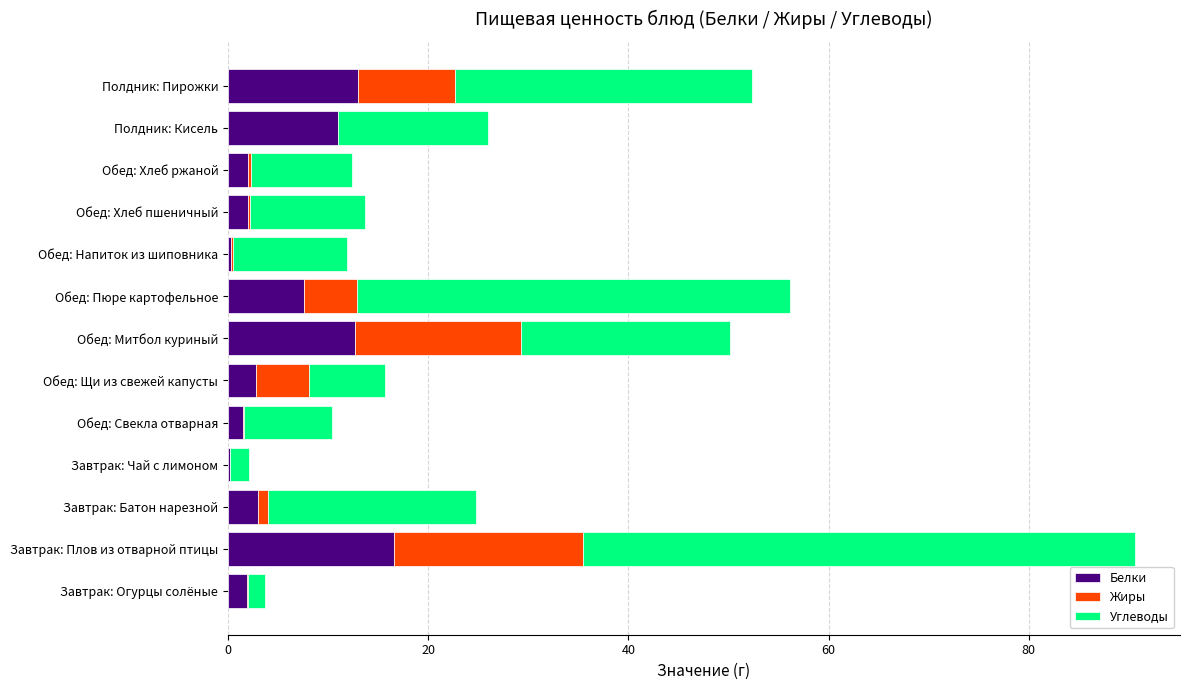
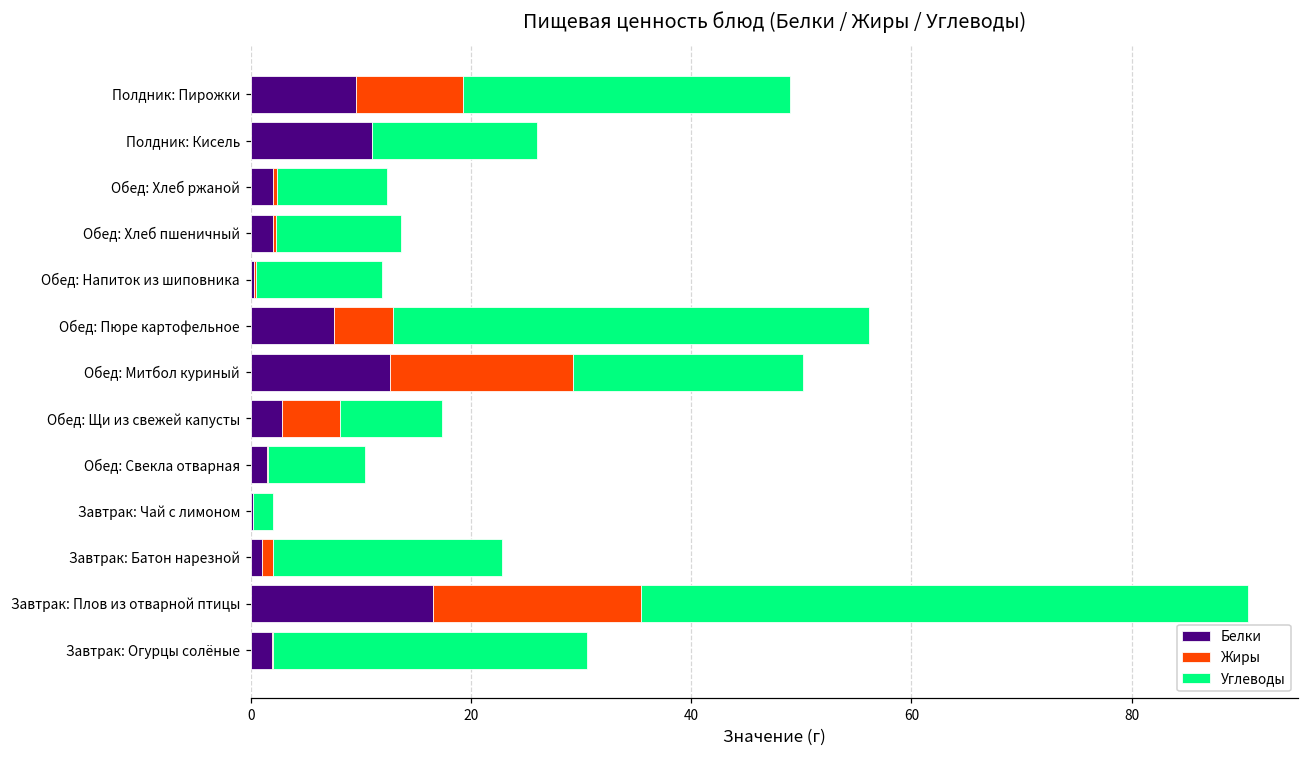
Белки, Полдник: Пирожки: 13.0 -> 9.6
Углеводы, Обед: Щи из свежей капусты: 7.6 -> 9.3
Белки, Завтрак: Батон нарезной: 3 -> 1
Углеводы, Завтрак: Огурцы солёные: 1.7 -> 28.5
